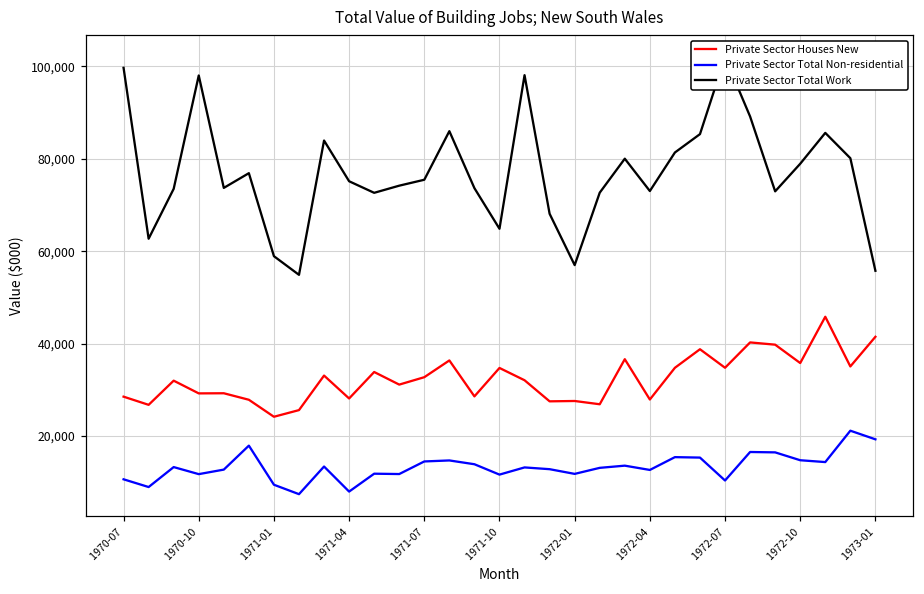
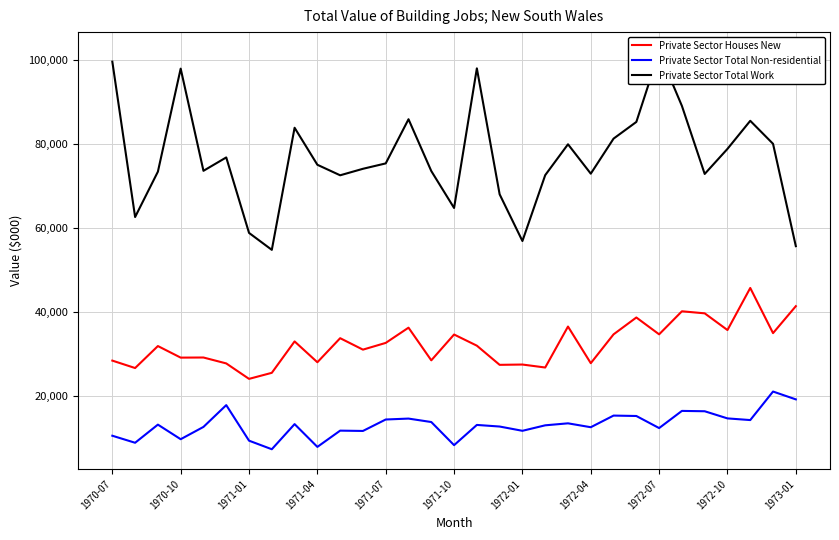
Private Sector Total Non-residential, 1970-10: 12,000 -> 10,000
Private Sector Total Non-residential, 1971-10: 12,000 -> 8,000
Private Sector Total Non-residential, 1972-07: 10,000 -> 12,000
